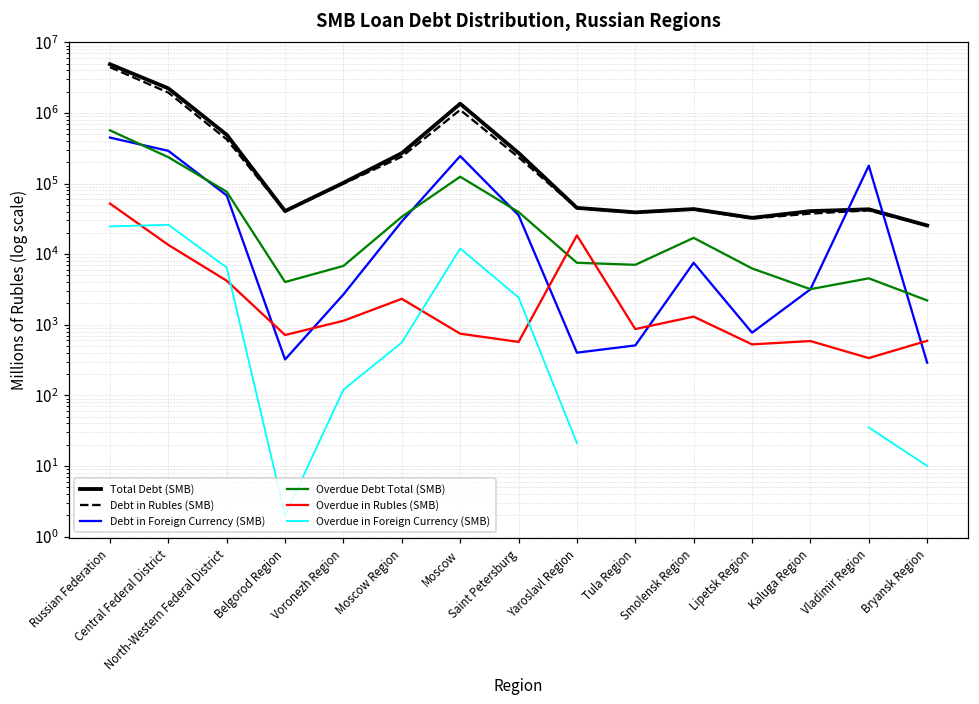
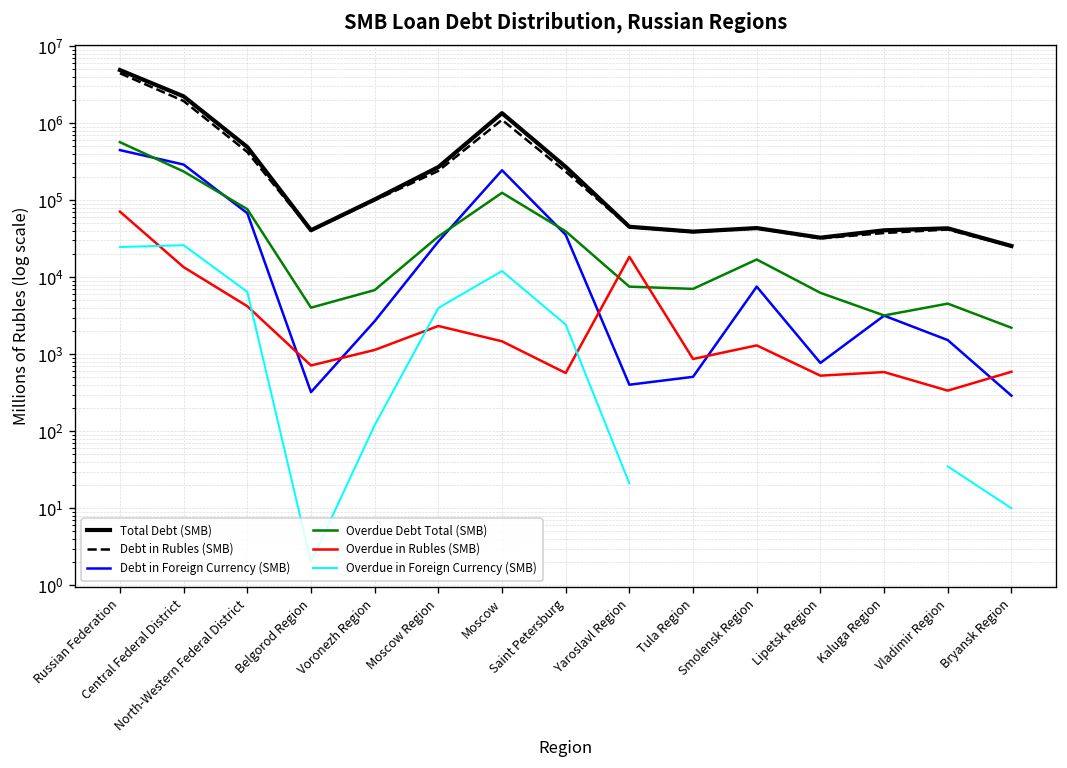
Overdue in Rubles (SMB), Russian Federation: 50000 -> 70000
Overdue in Foreign Currency (SMB), Moscow Region: 600 -> 4000
Overdue in Rubles (SMB), Moscow: 700 -> 1500
Debt in Foreign Currency (SMB), Vladimir Region: 180000 -> 1500
